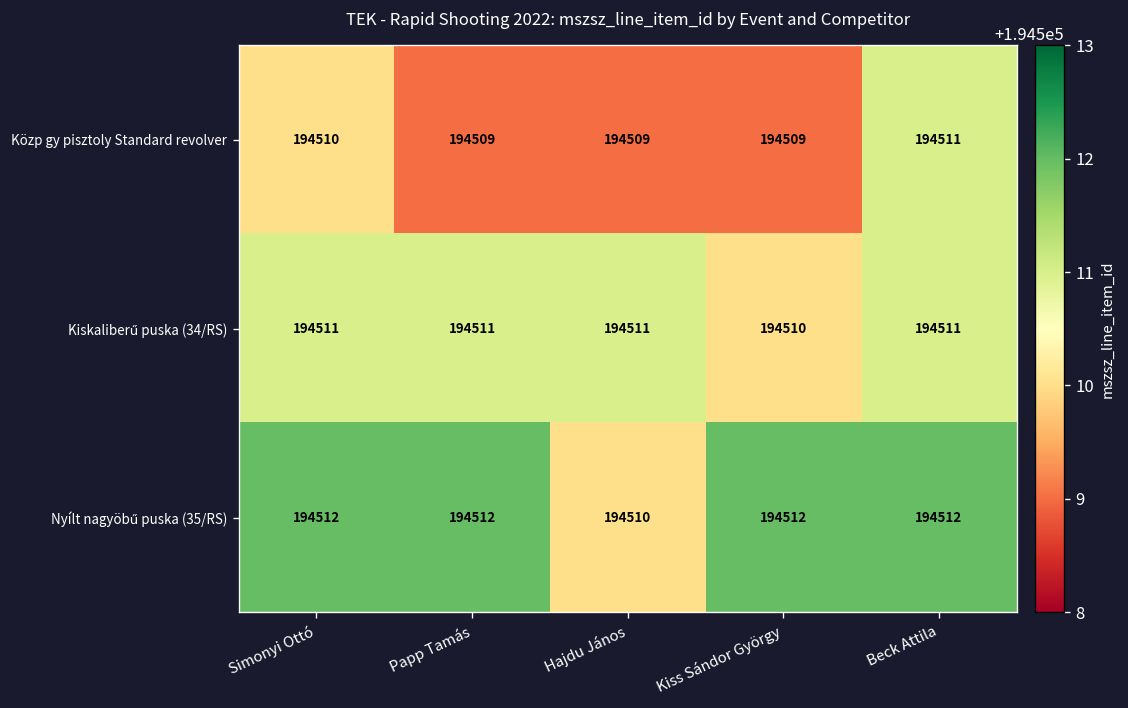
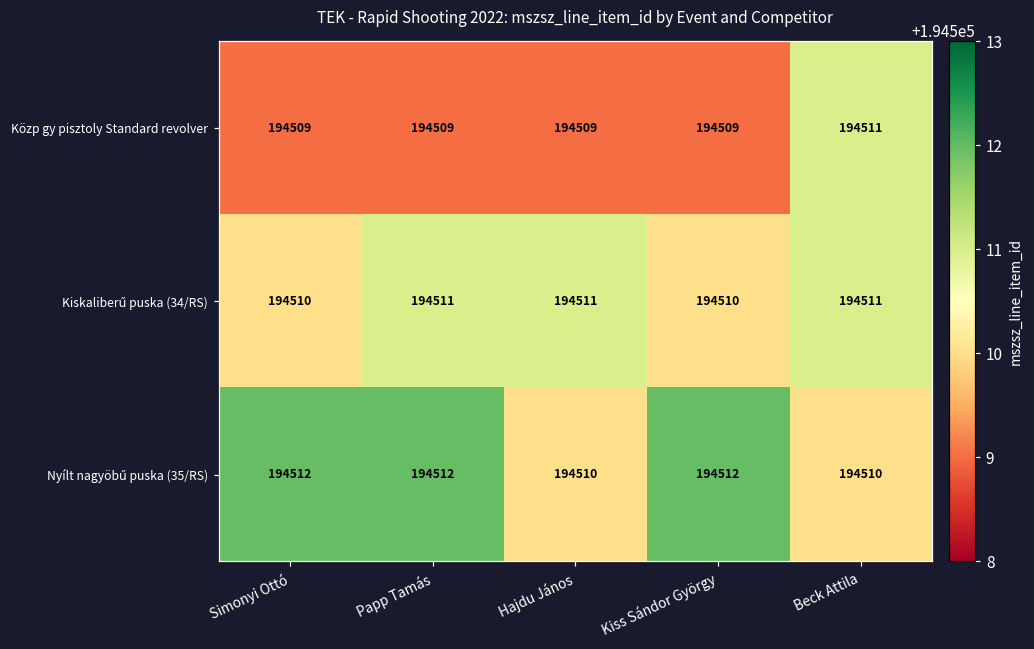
Közp gy pisztoly Standard revolver, Simonyi Ottó: 194510 -> 194509
Kiskaliberű puska (34/RS), Simonyi Ottó: 194511 -> 194510
Nyílt nagyöbű puska (35/RS), Beck Attila: 194512 -> 194510
